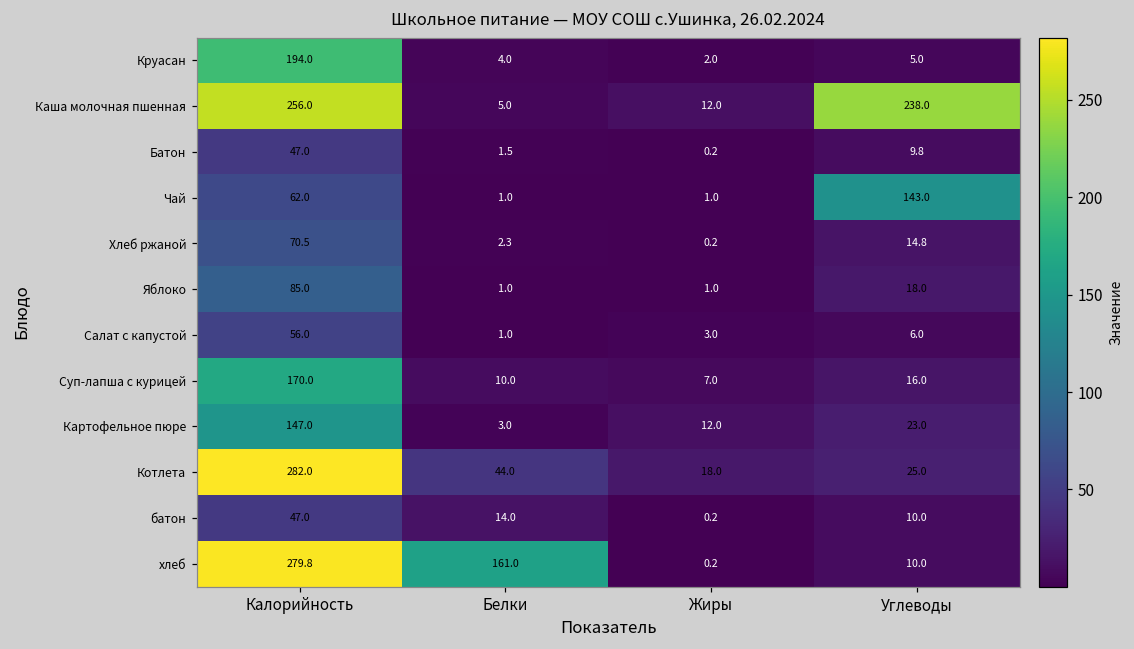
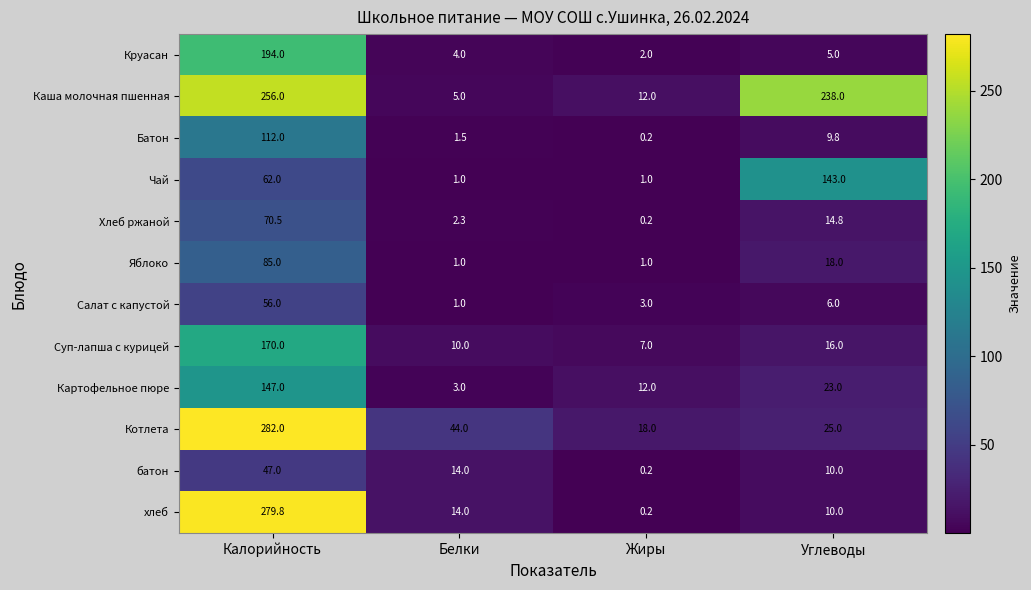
Батон, Калорийность: 47.0 -> 112.0
хлеб, Белки: 161.0 -> 14.0
